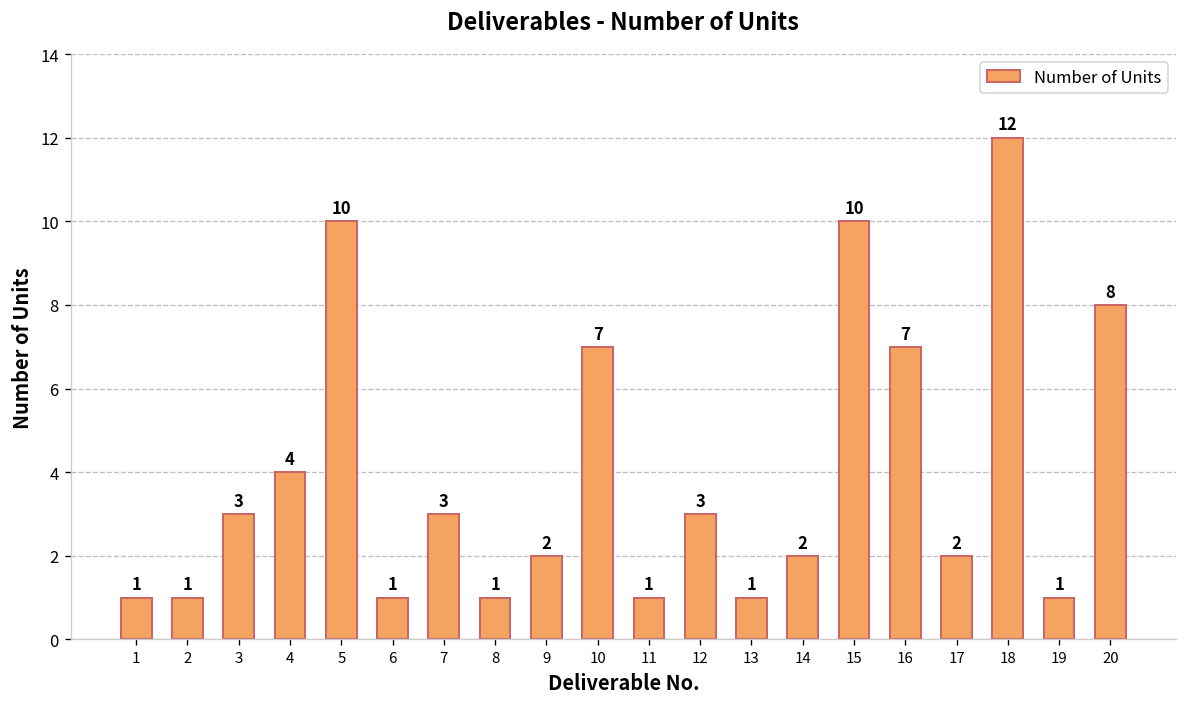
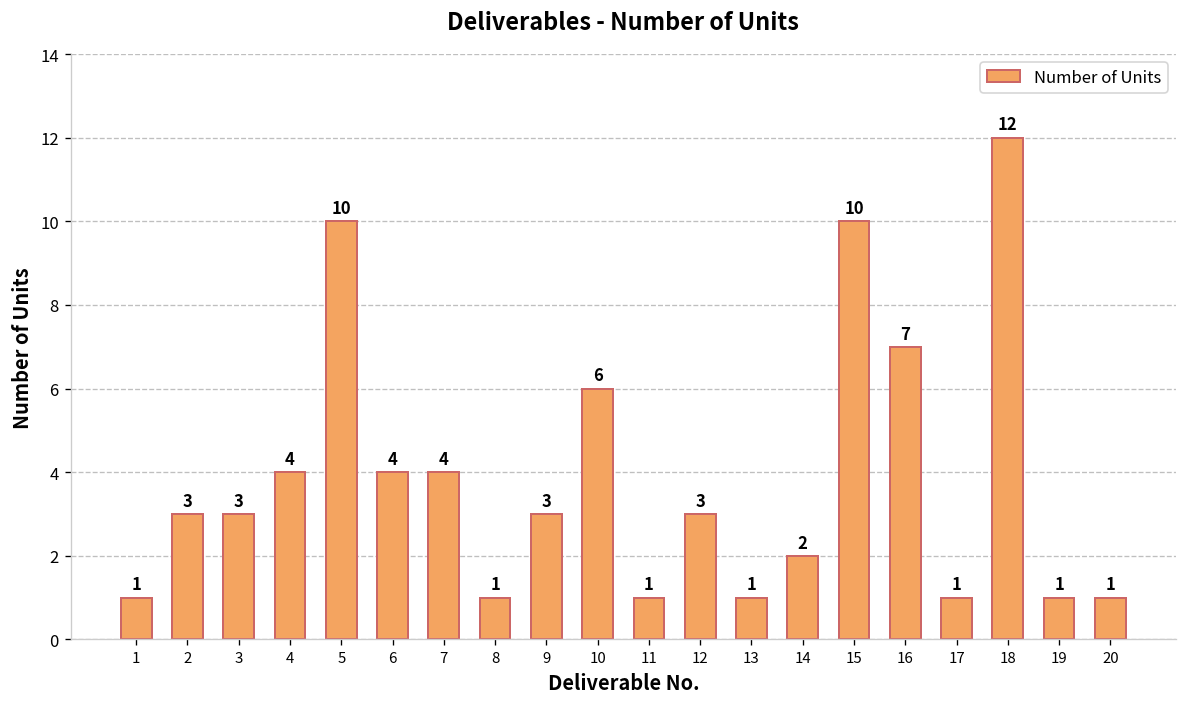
2: 1 -> 3
6: 1 -> 4
7: 3 -> 4
9: 2 -> 3
10: 7 -> 6
17: 2 -> 1
20: 8 -> 1
